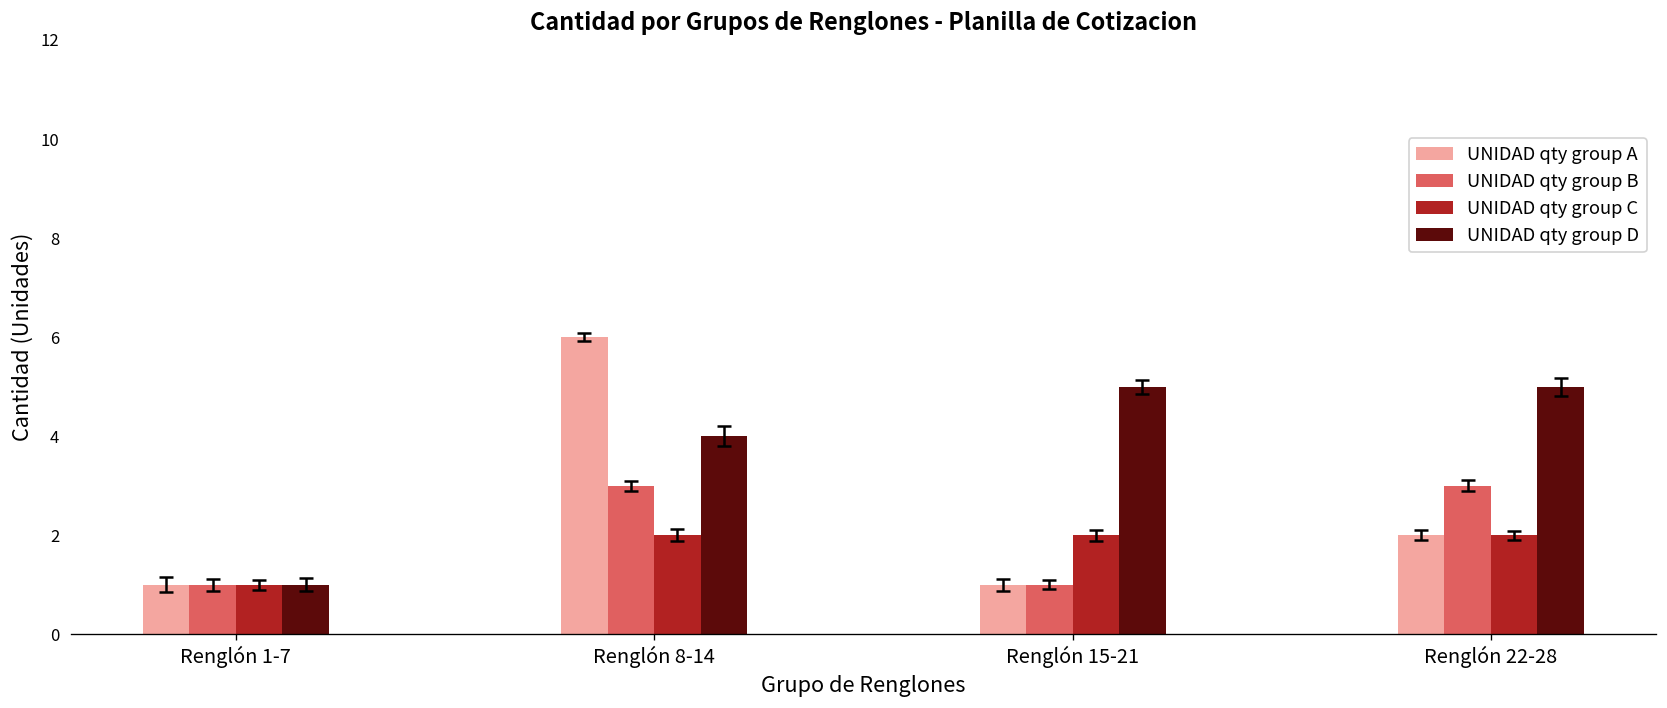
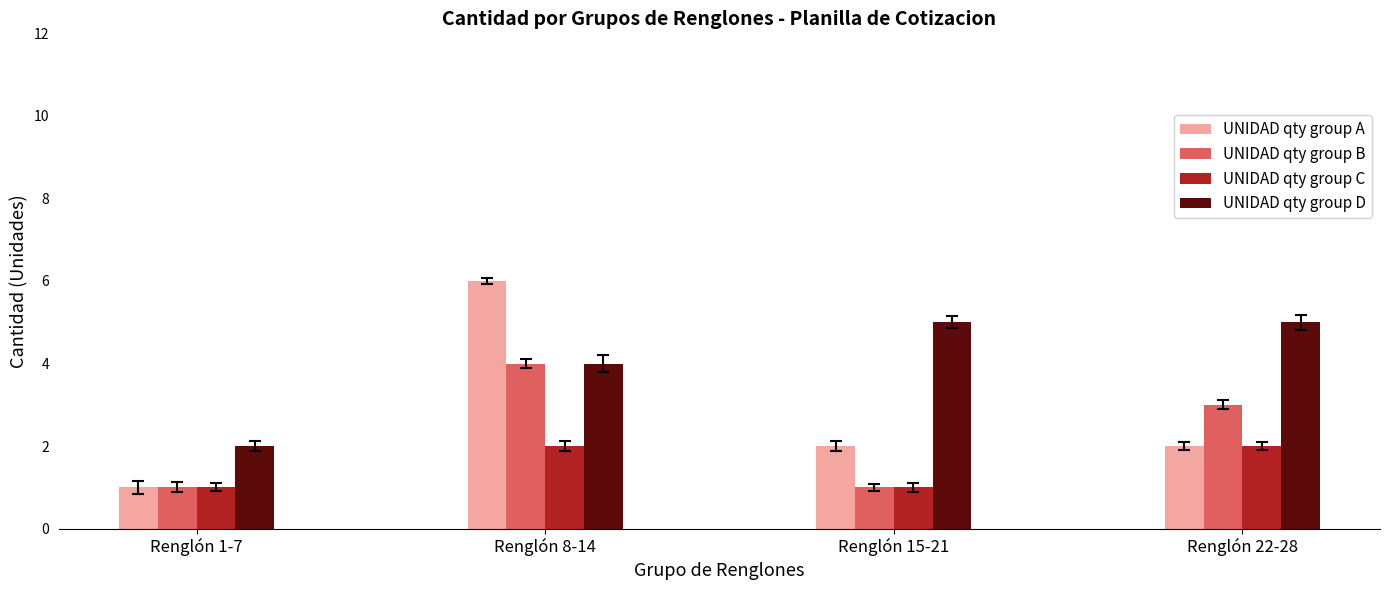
UNIDAD qty group D, Renglón 1-7: 1 -> 2
UNIDAD qty group B, Renglón 8-14: 3 -> 4
UNIDAD qty group A, Renglón 15-21: 1 -> 2
UNIDAD qty group C, Renglón 15-21: 2 -> 1
